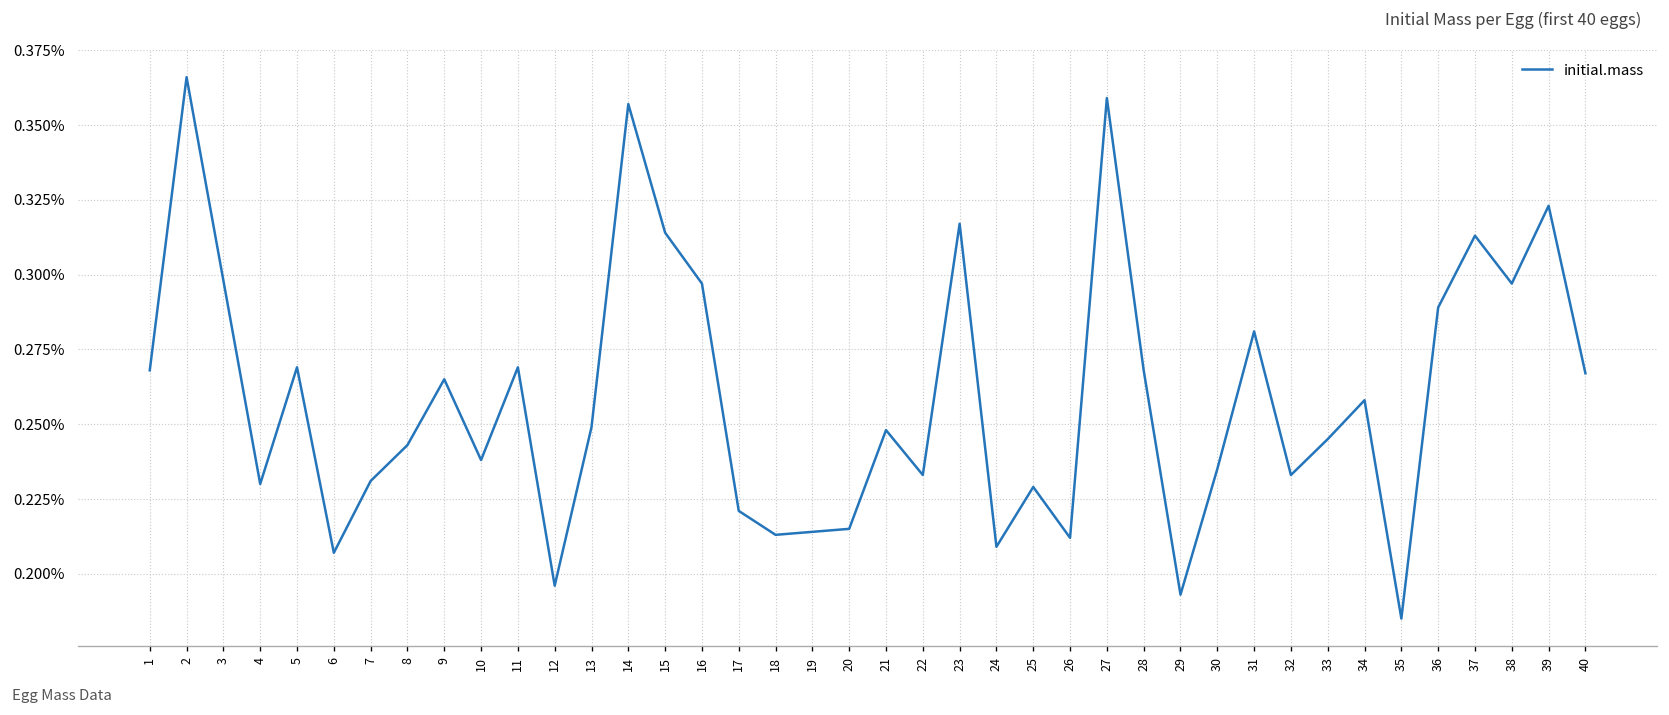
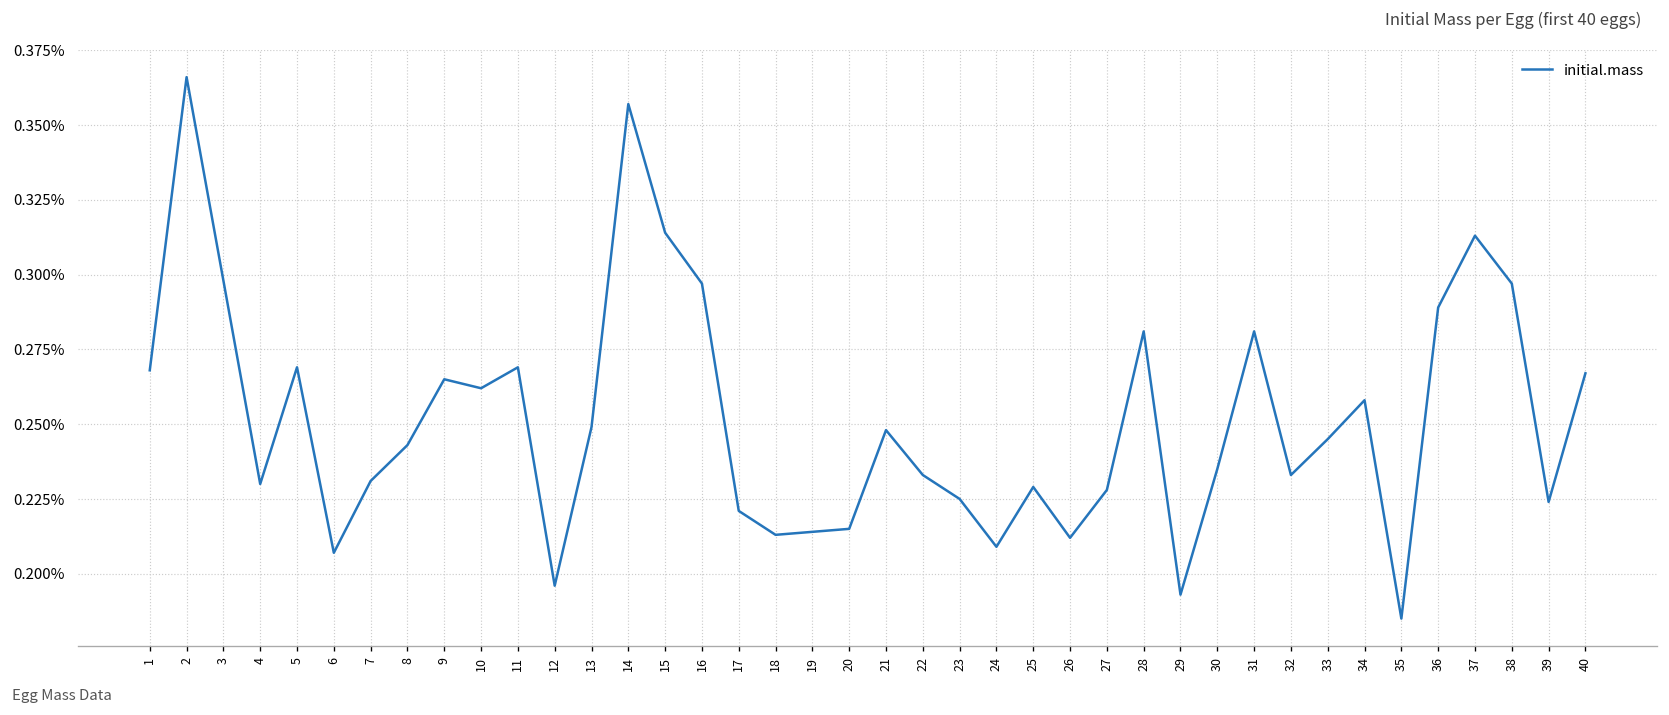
10: 0.238% -> 0.262%
23: 0.317% -> 0.225%
27: 0.359% -> 0.228%
28: 0.268% -> 0.281%
39: 0.323% -> 0.224%
